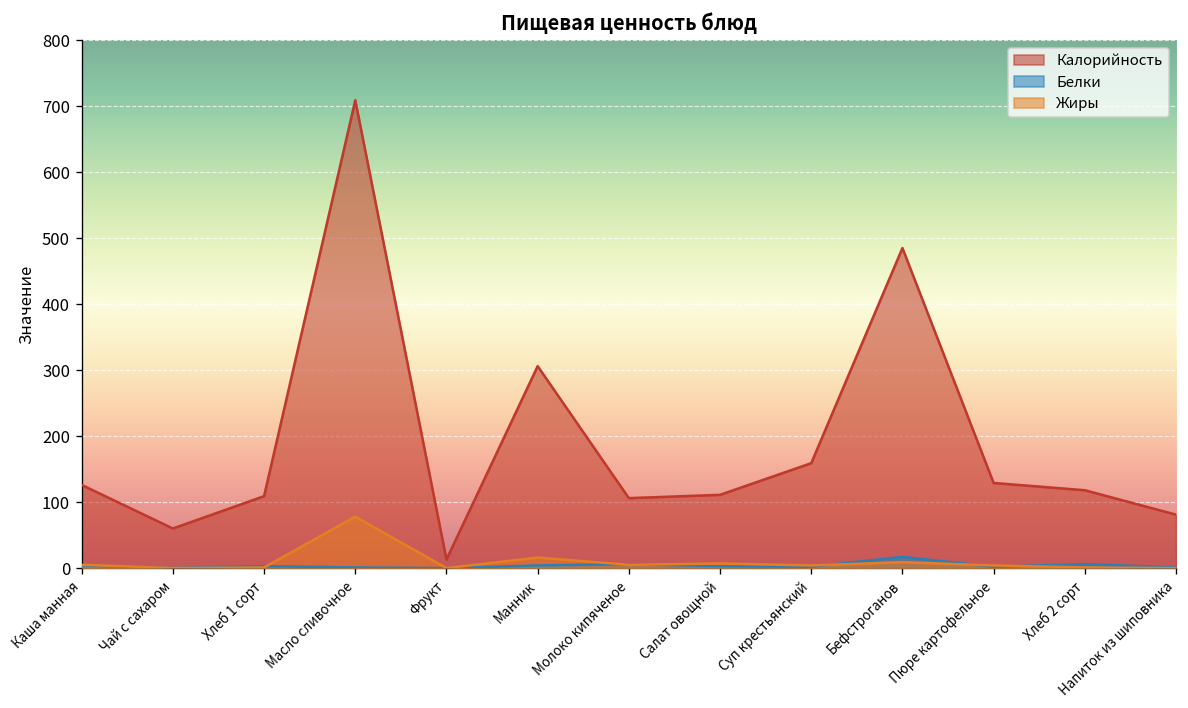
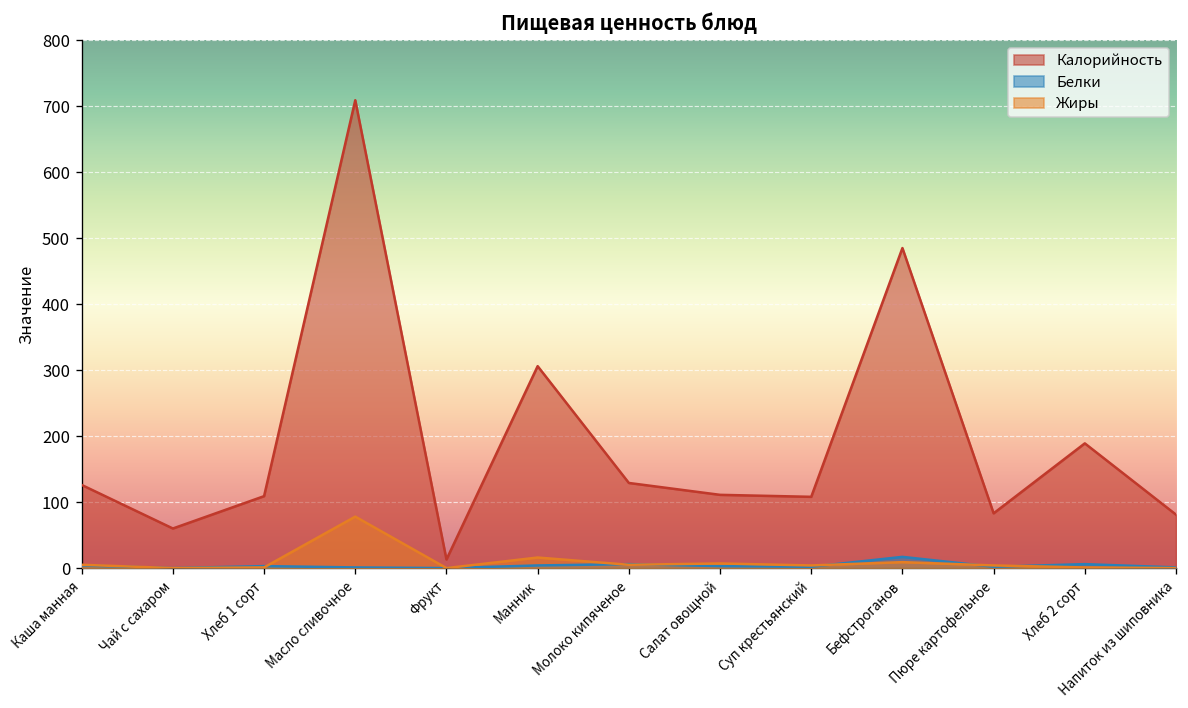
Калорийность, Молоко кипяченое: 110 -> 130
Калорийность, Суп крестьянский: 160 -> 110
Калорийность, Пюре картофельное: 130 -> 80
Калорийность, Хлеб 2 сорт: 120 -> 190
